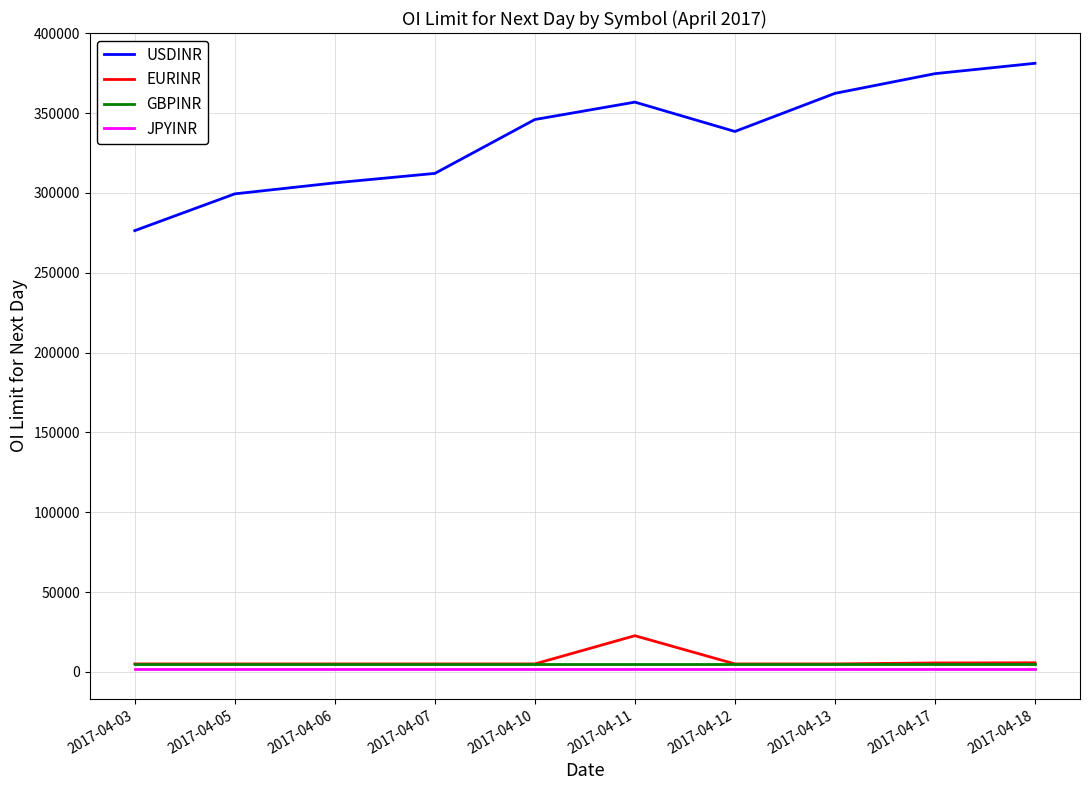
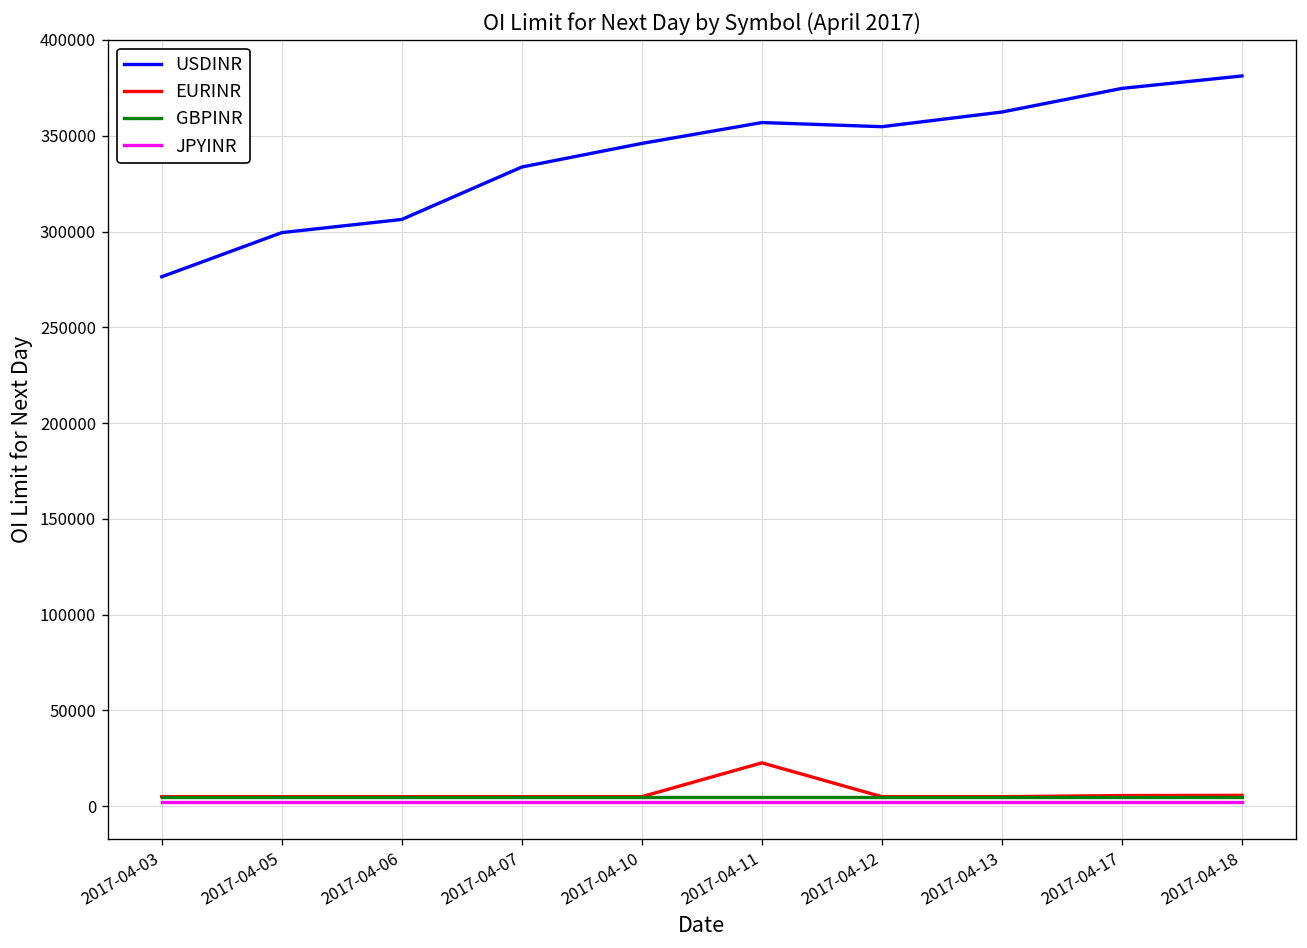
USDINR, 2017-04-07: 312000 -> 334000
USDINR, 2017-04-12: 339000 -> 355000
